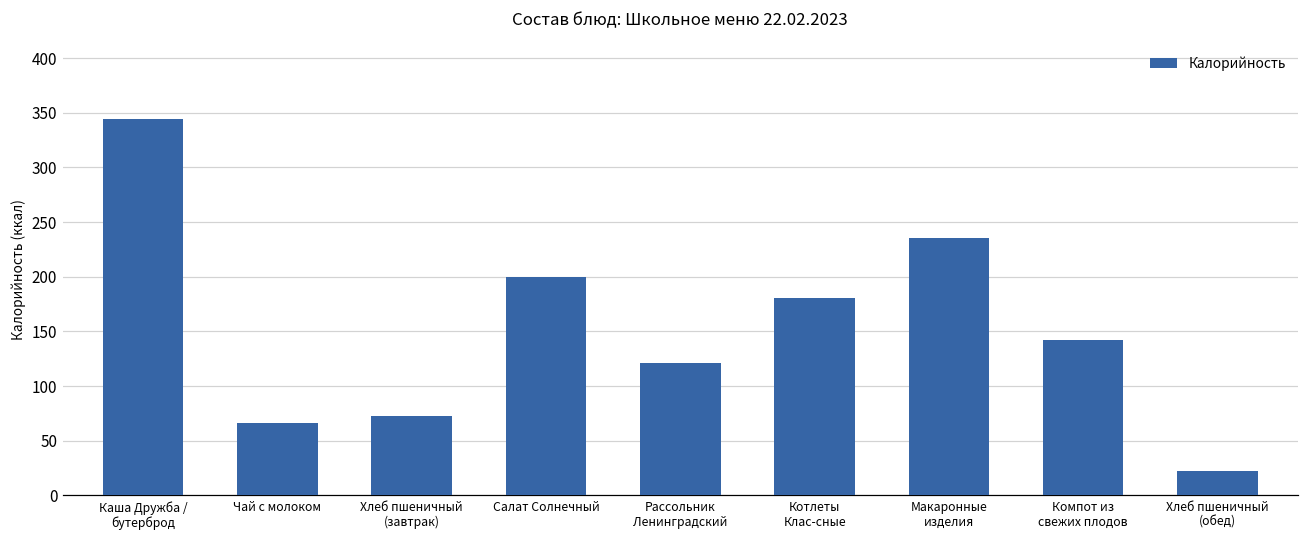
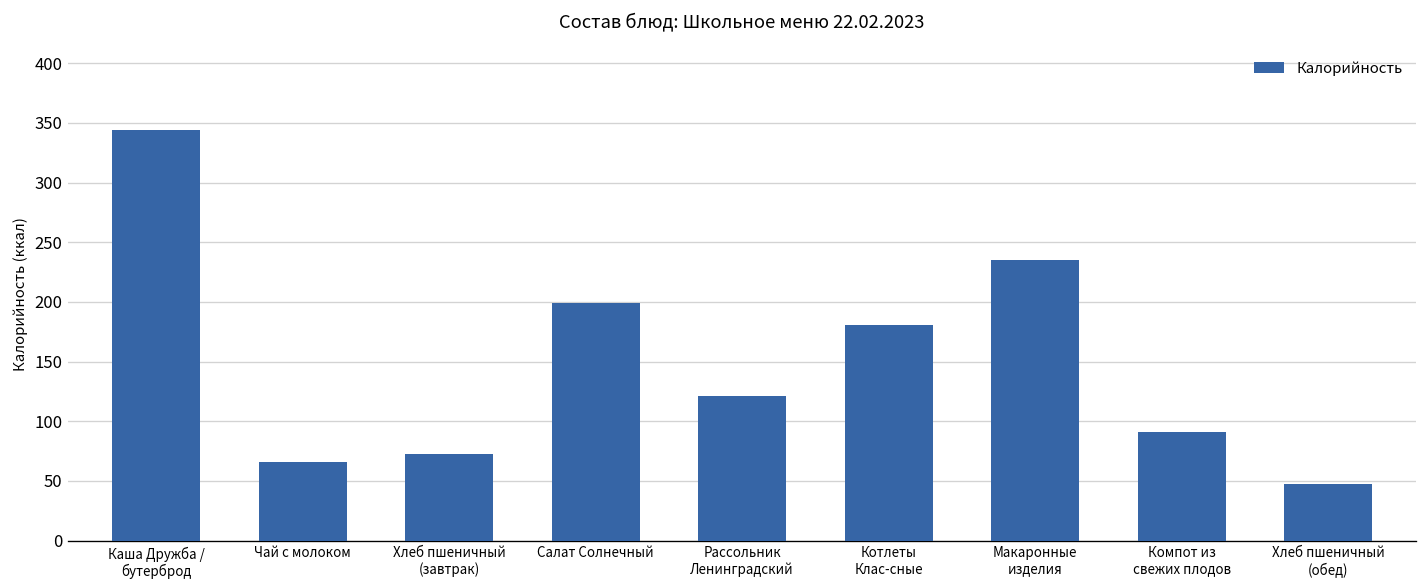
Компот из свежих плодов: 140 -> 90
Хлеб пшеничный (обед): 20 -> 50
